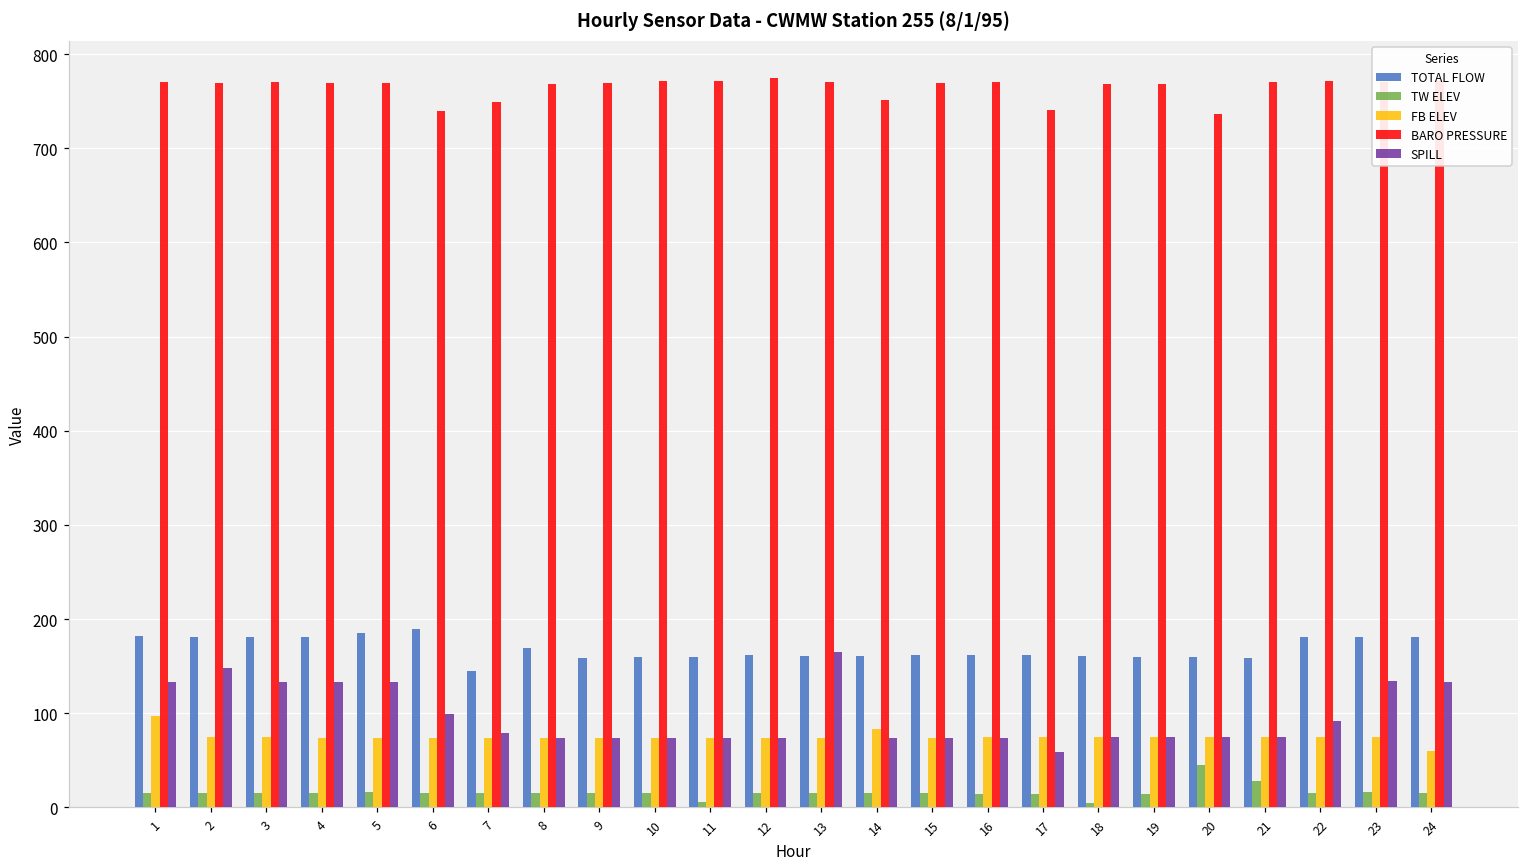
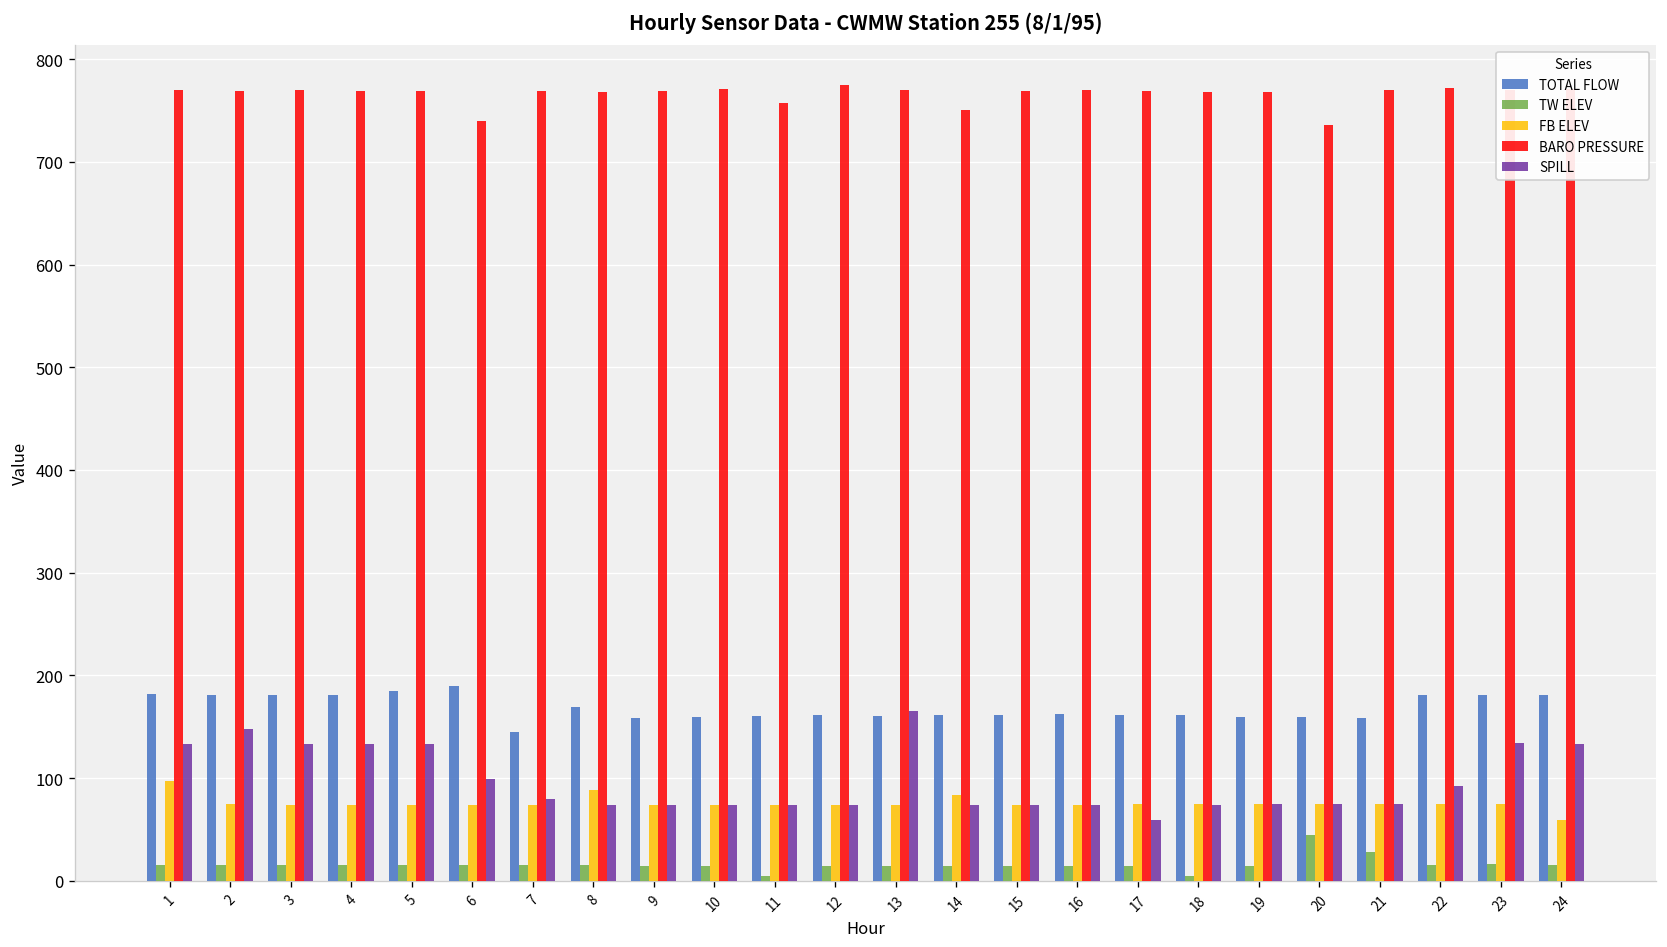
BARO PRESSURE, 7: 750 -> 770
FB ELEV, 8: 70 -> 90
BARO PRESSURE, 11: 770 -> 760
BARO PRESSURE, 17: 740 -> 770
